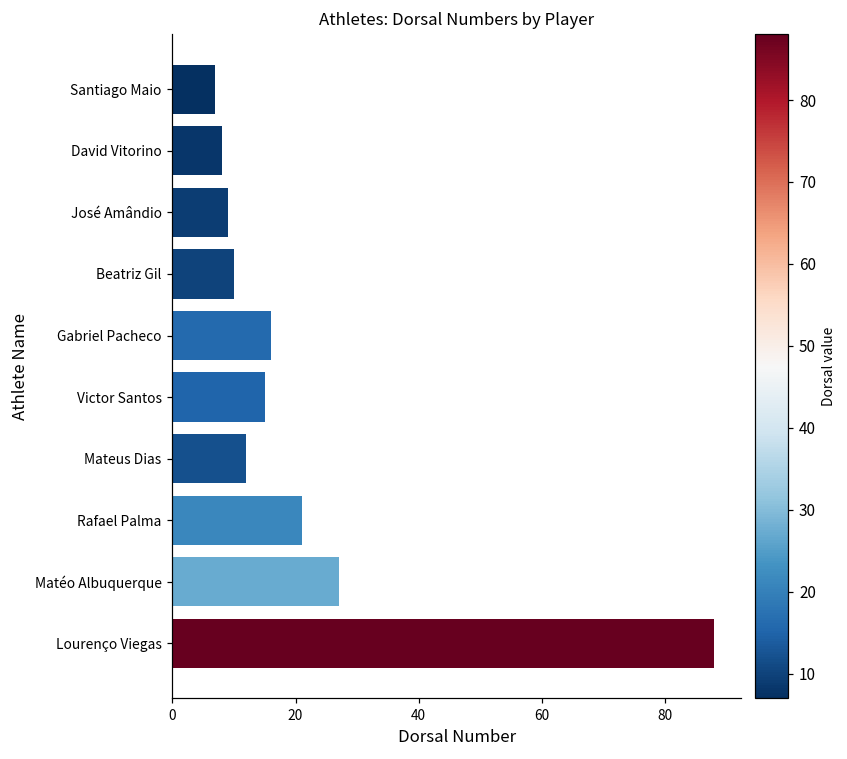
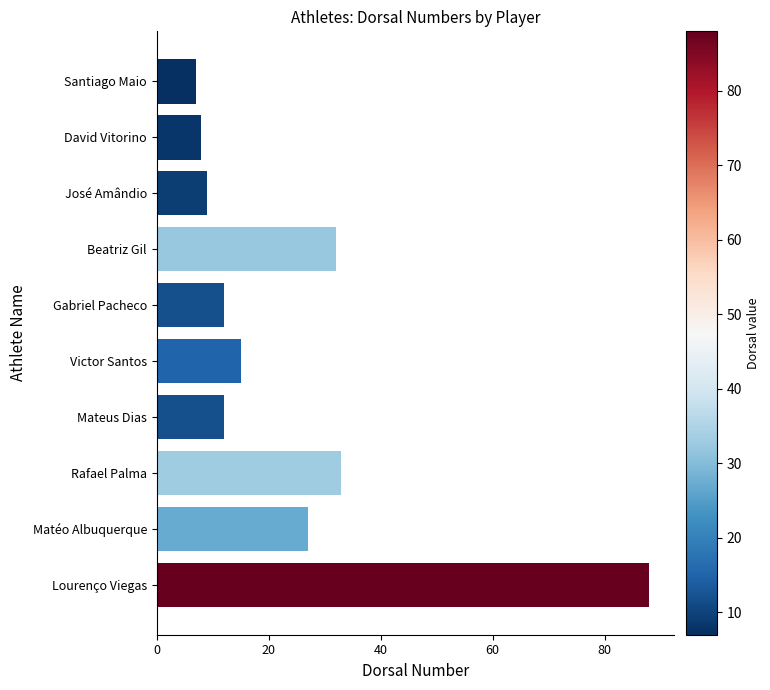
Beatriz Gil: 10 -> 32
Gabriel Pacheco: 16 -> 12
Rafael Palma: 21 -> 33
